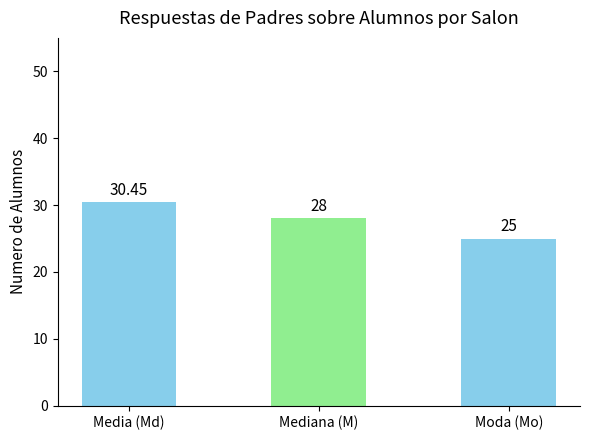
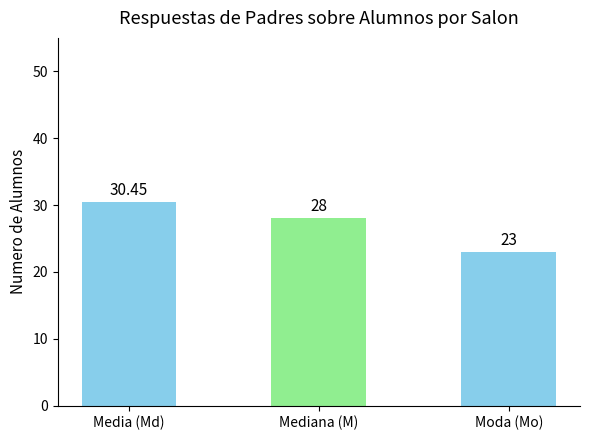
Moda (Mo): 25 -> 23
